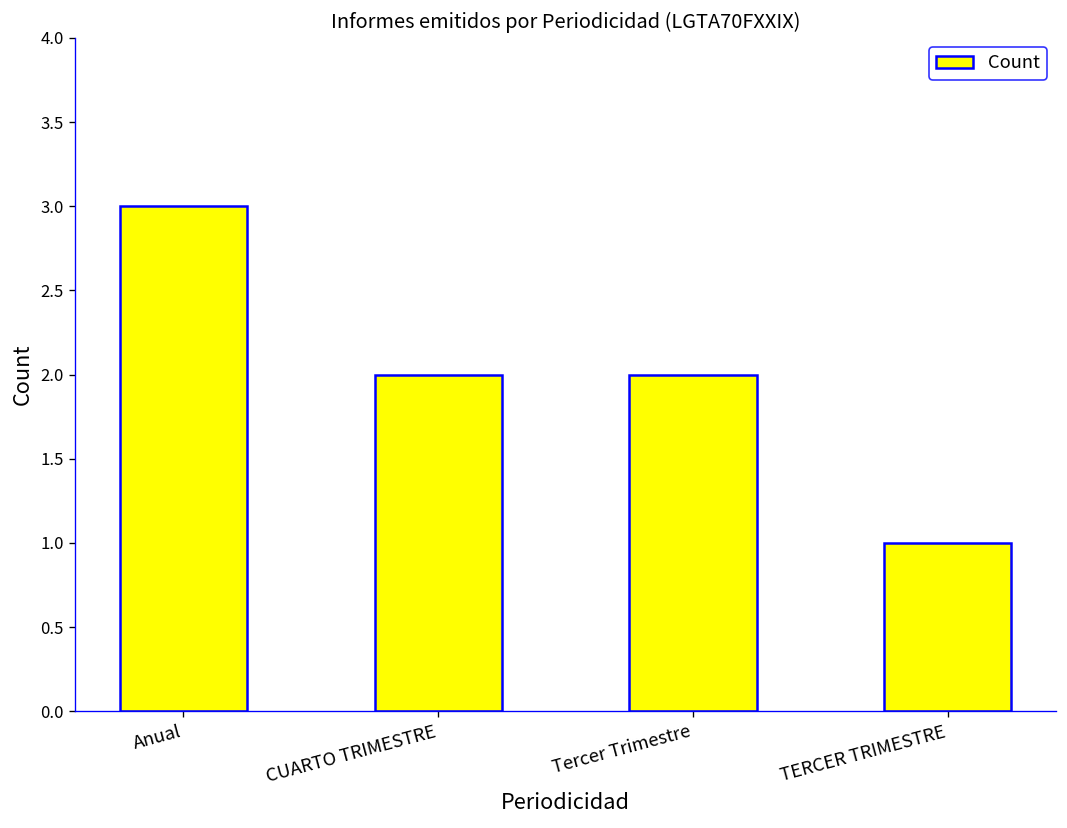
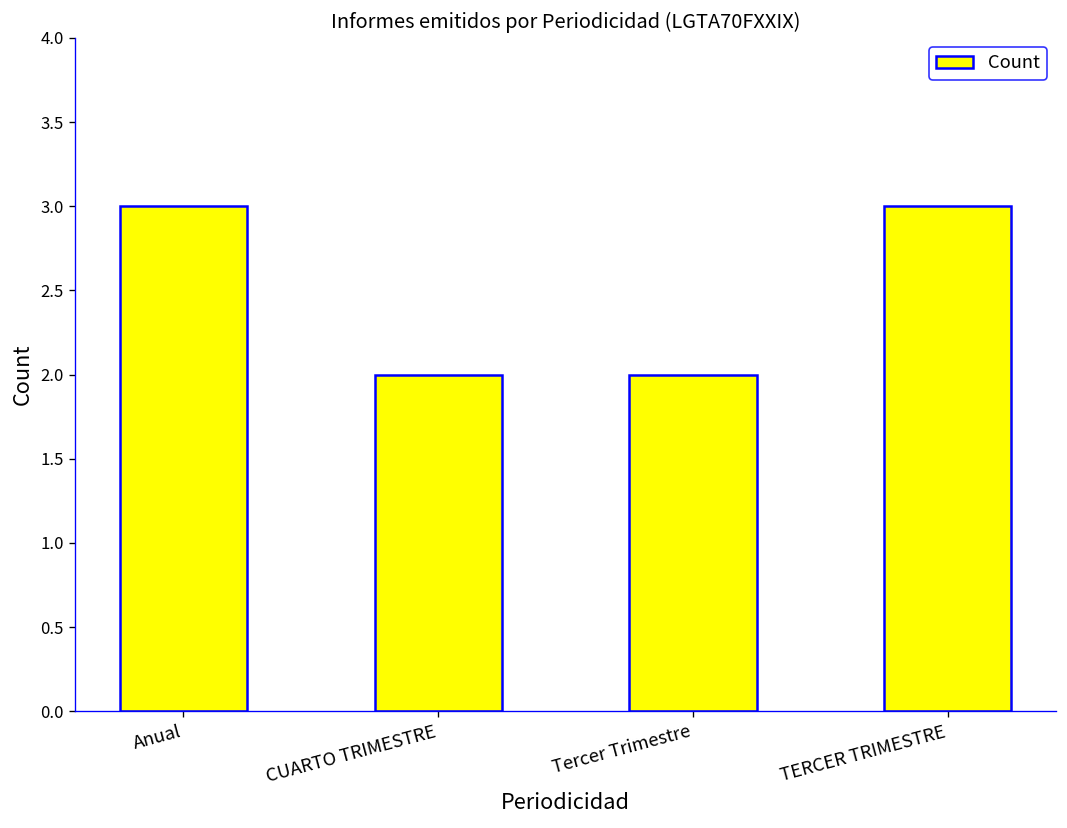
TERCER TRIMESTRE: 1 -> 3
